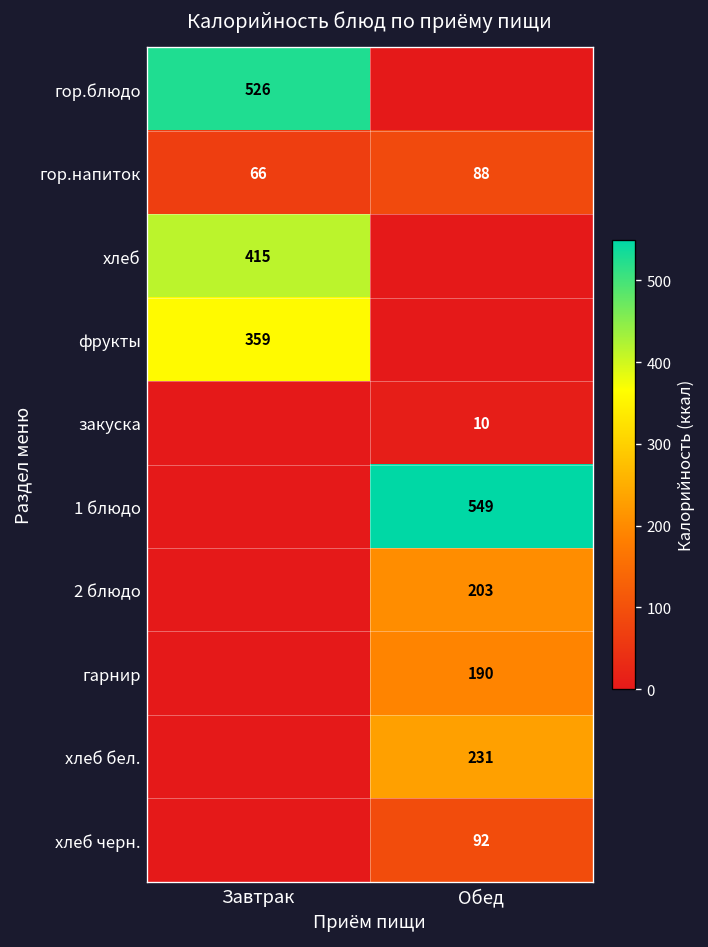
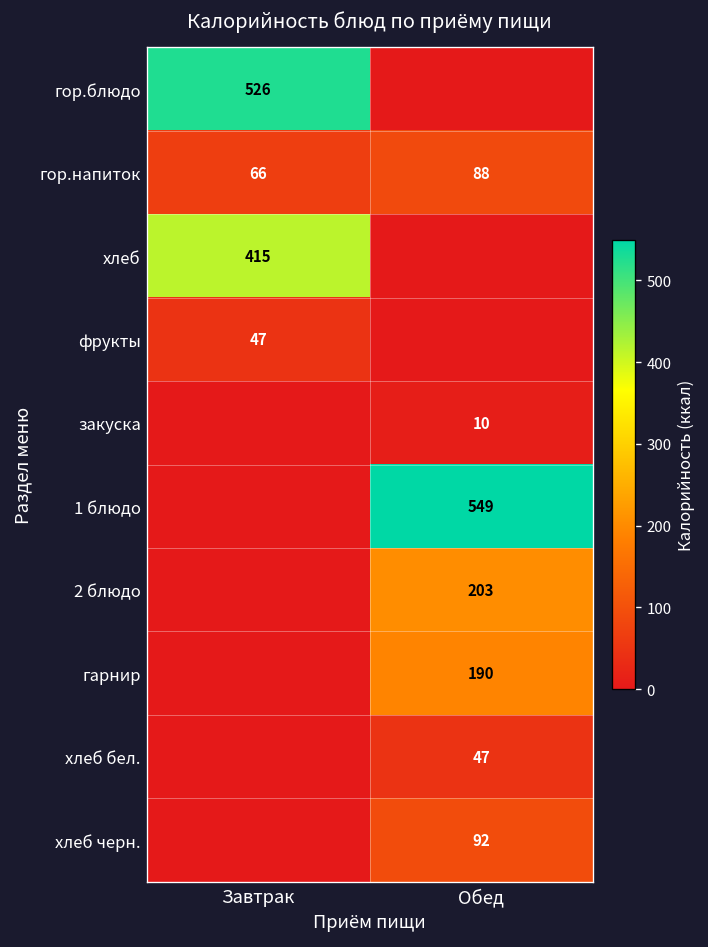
фрукты, Завтрак: 359 -> 47
хлеб бел., Обед: 231 -> 47
